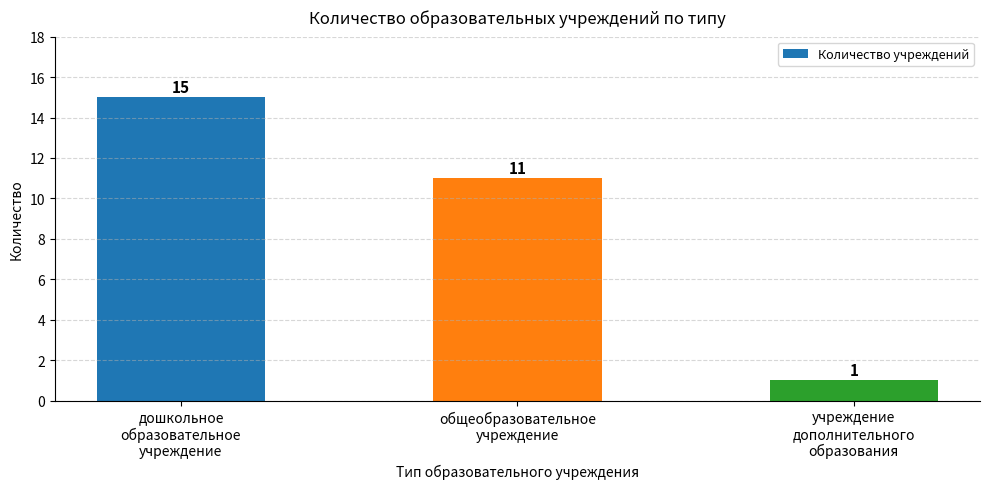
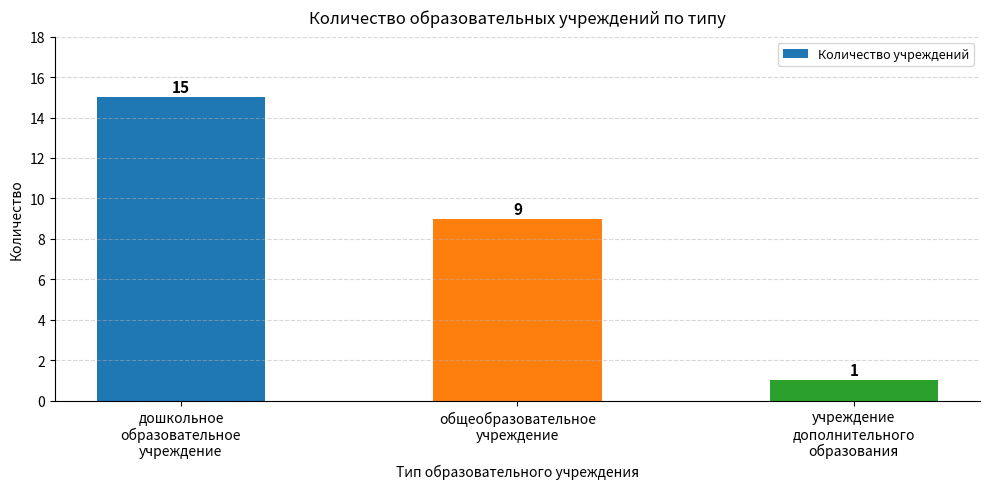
общеобразовательное учреждение: 11 -> 9
